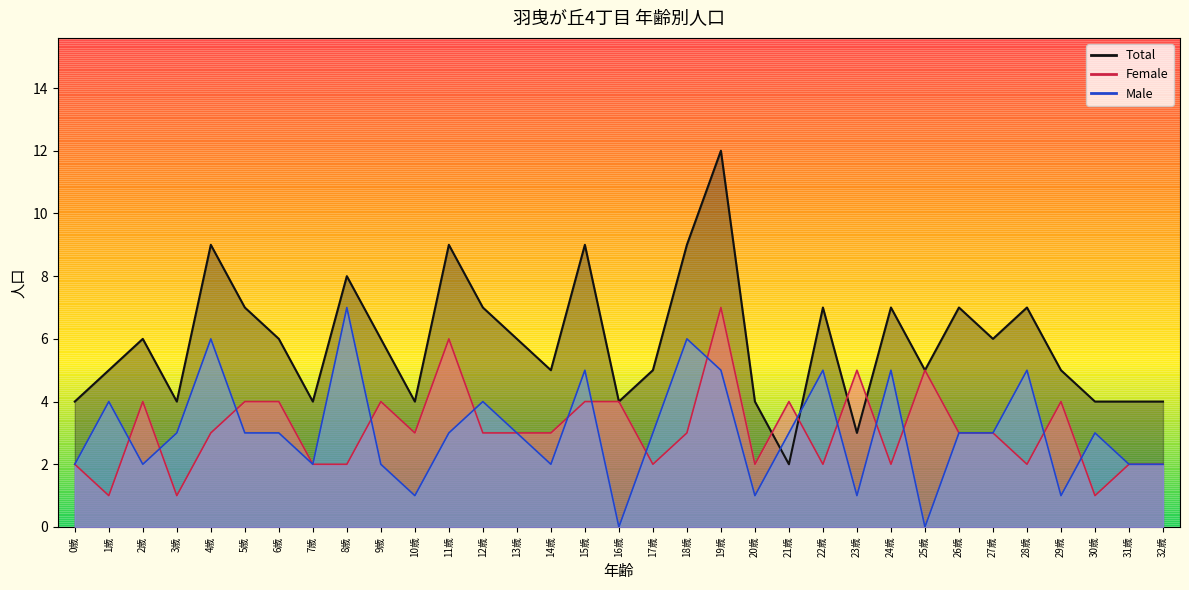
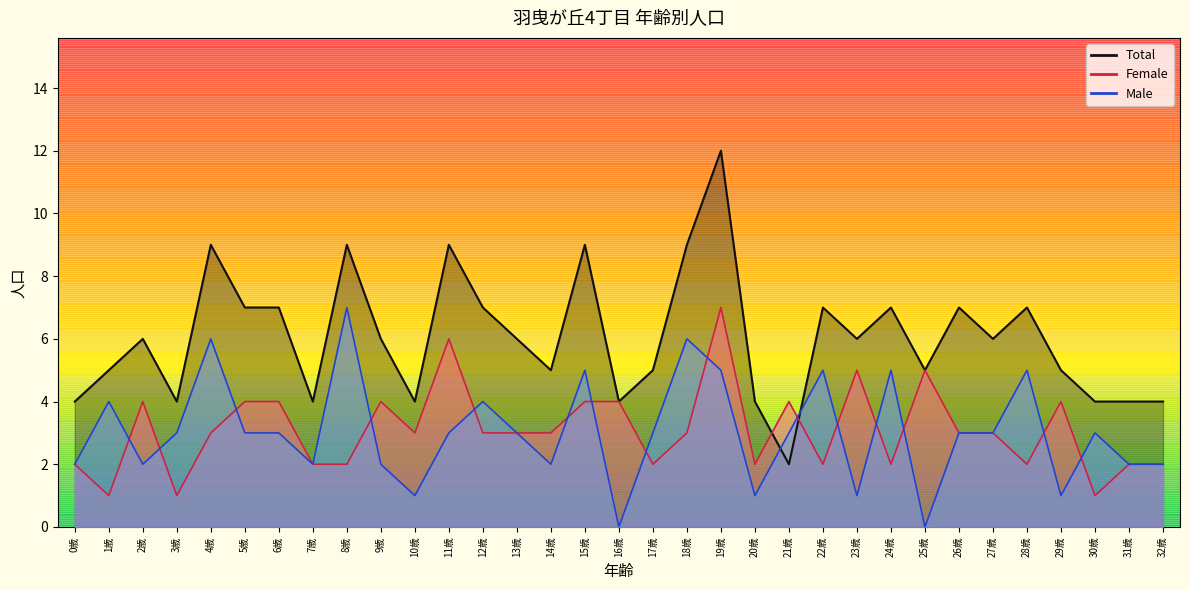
Total, 6歳: 6 -> 7
Total, 8歳: 8 -> 9
Total, 23歳: 3 -> 6
